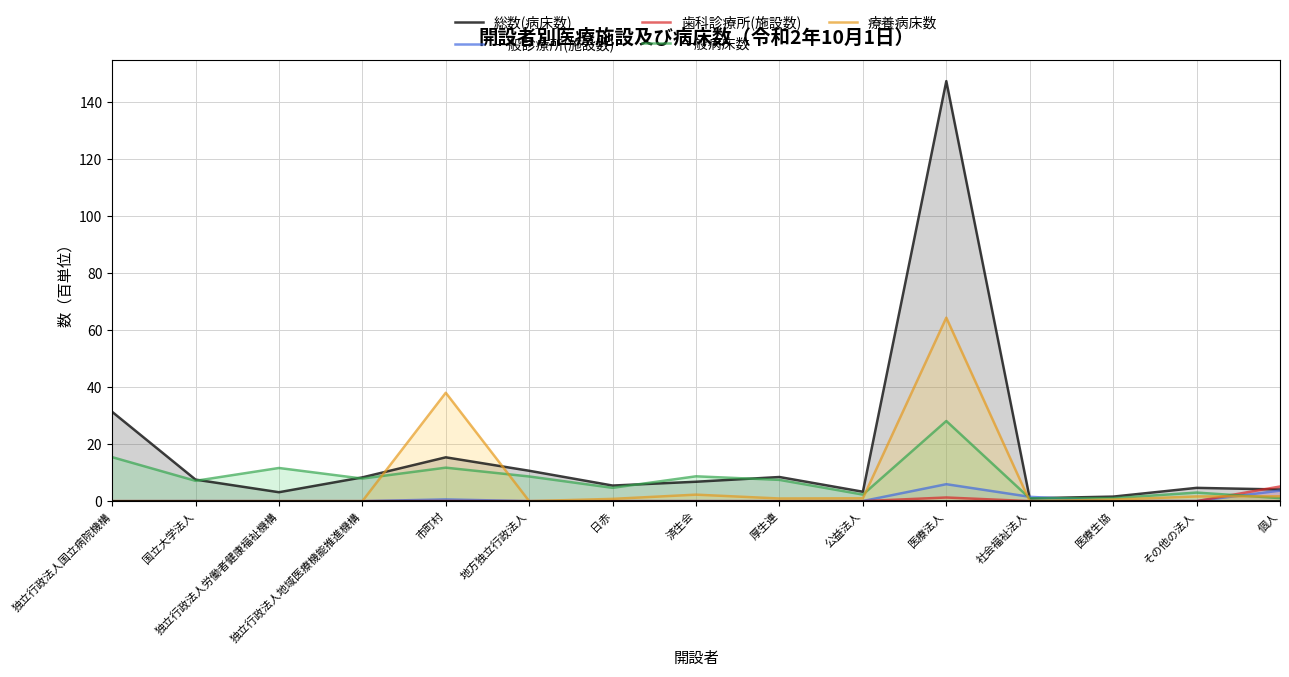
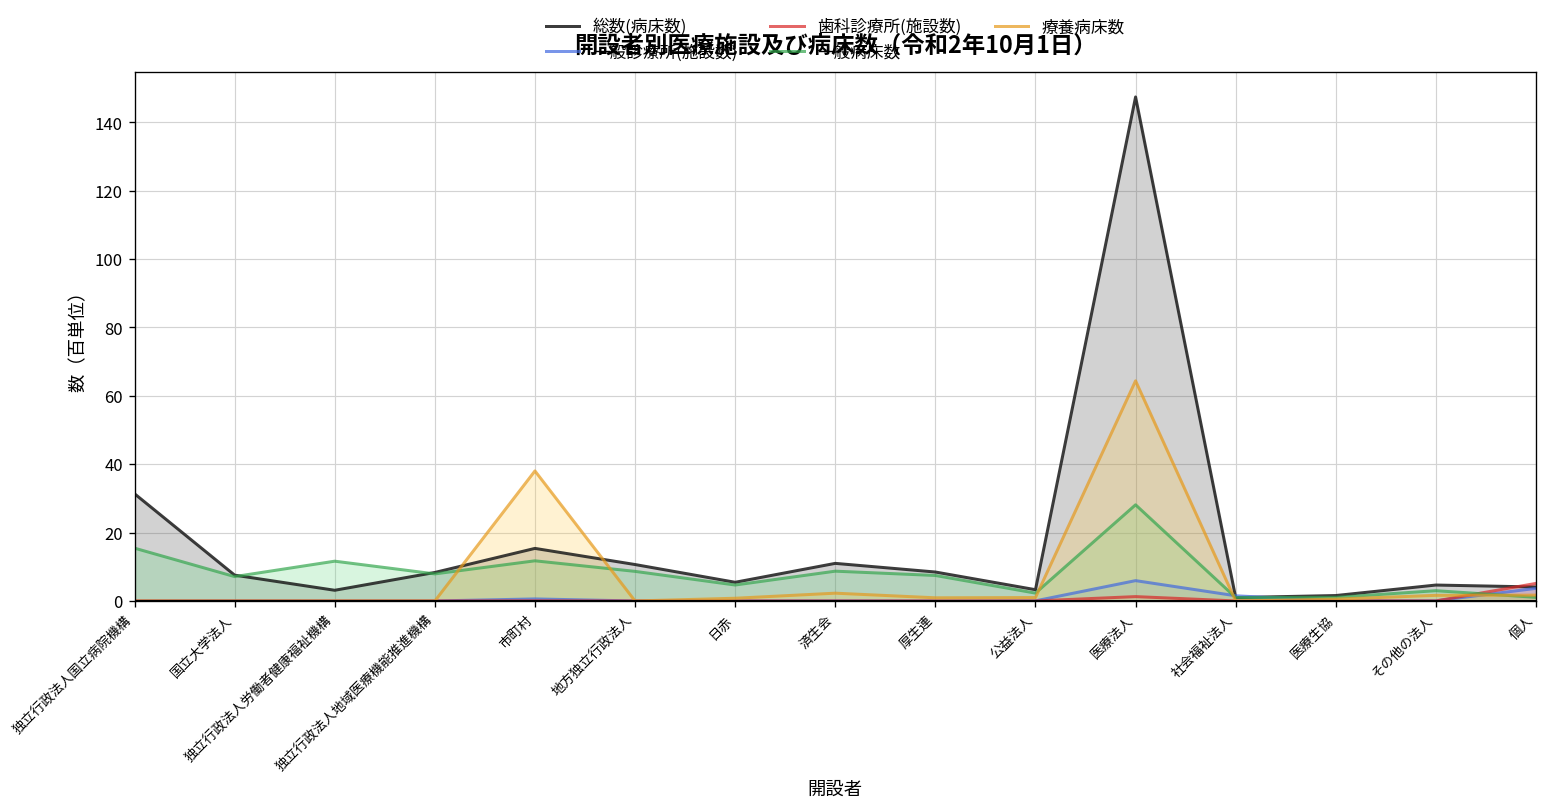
総数(病床数), 済生会: 7 -> 11
